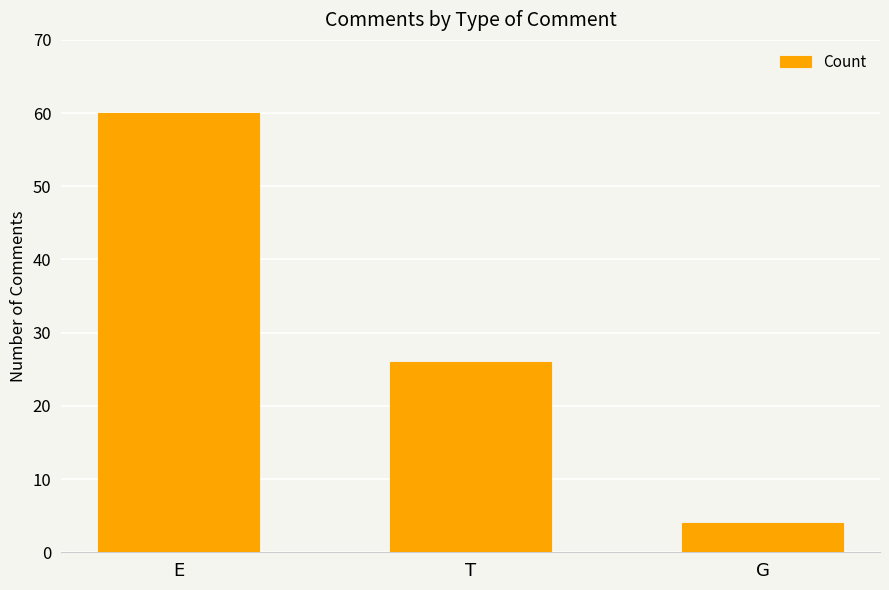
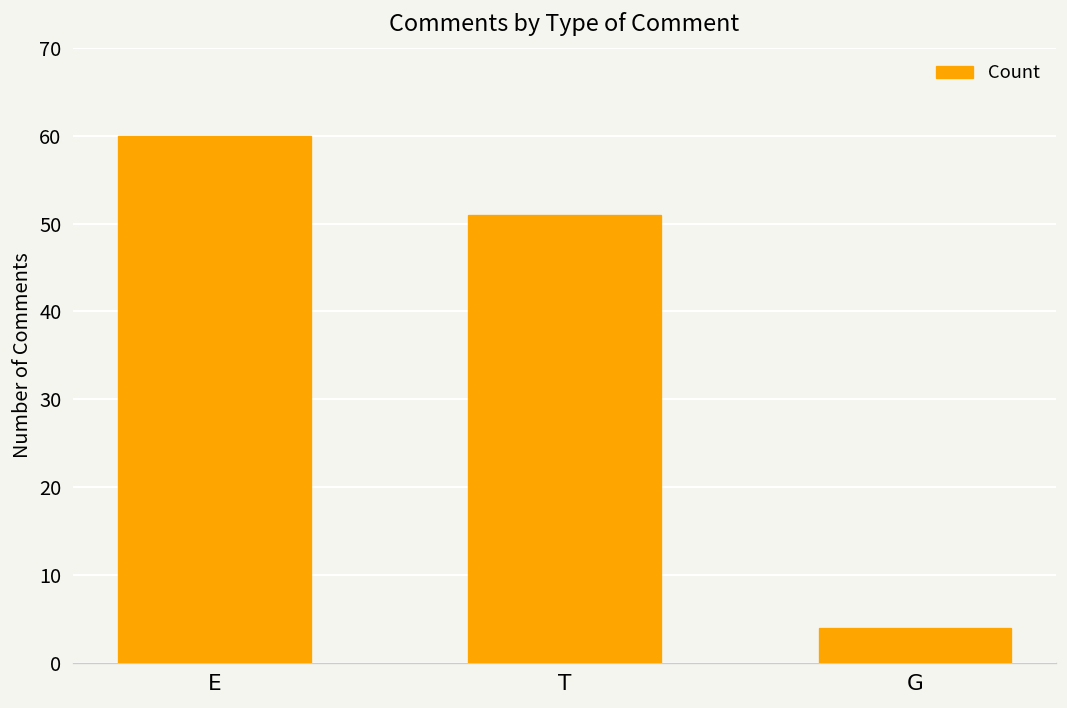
T: 26 -> 51
